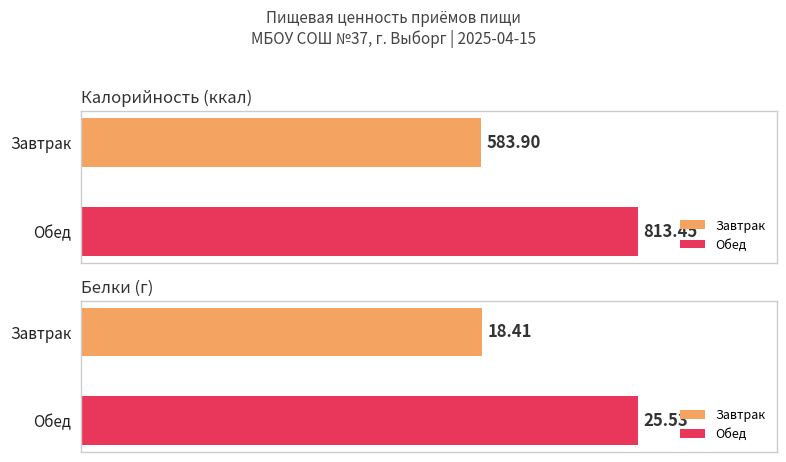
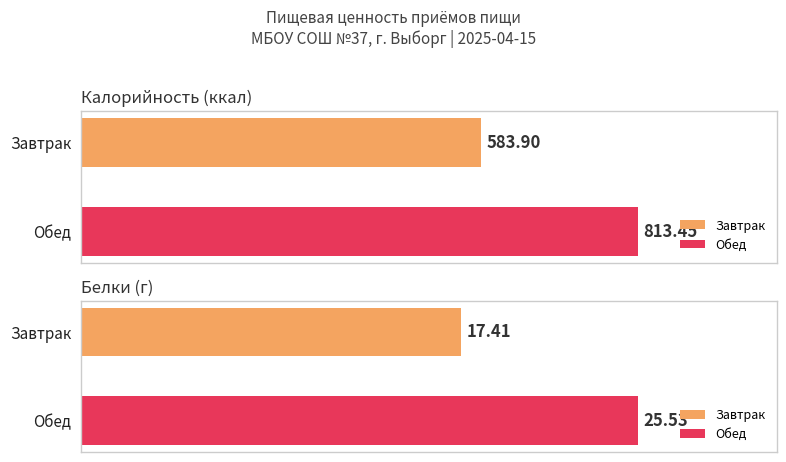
Белки (г), Завтрак: 18.41 -> 17.41
